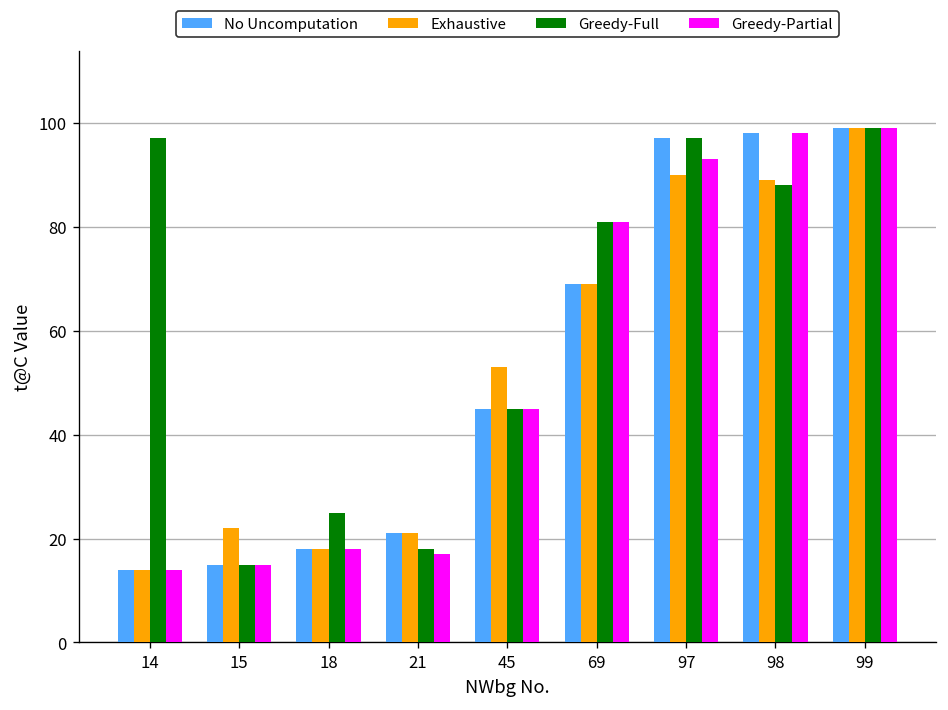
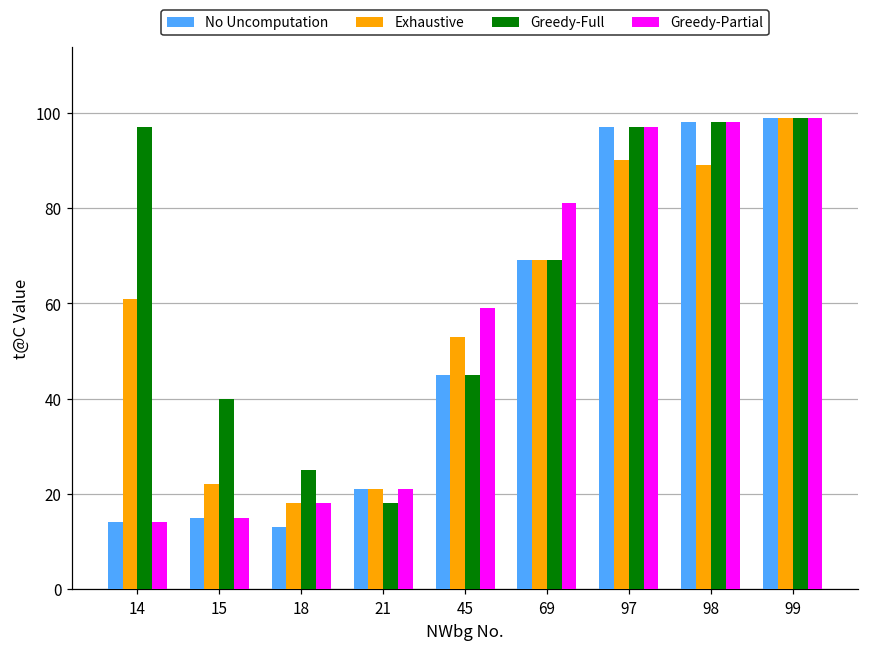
Exhaustive, 14: 14 -> 61
Greedy-Full, 15: 15 -> 40
No Uncomputation, 18: 18 -> 13
Greedy-Partial, 21: 17 -> 21
Greedy-Partial, 45: 45 -> 59
Greedy-Full, 69: 81 -> 69
Greedy-Partial, 97: 93 -> 97
Greedy-Full, 98: 88 -> 98
